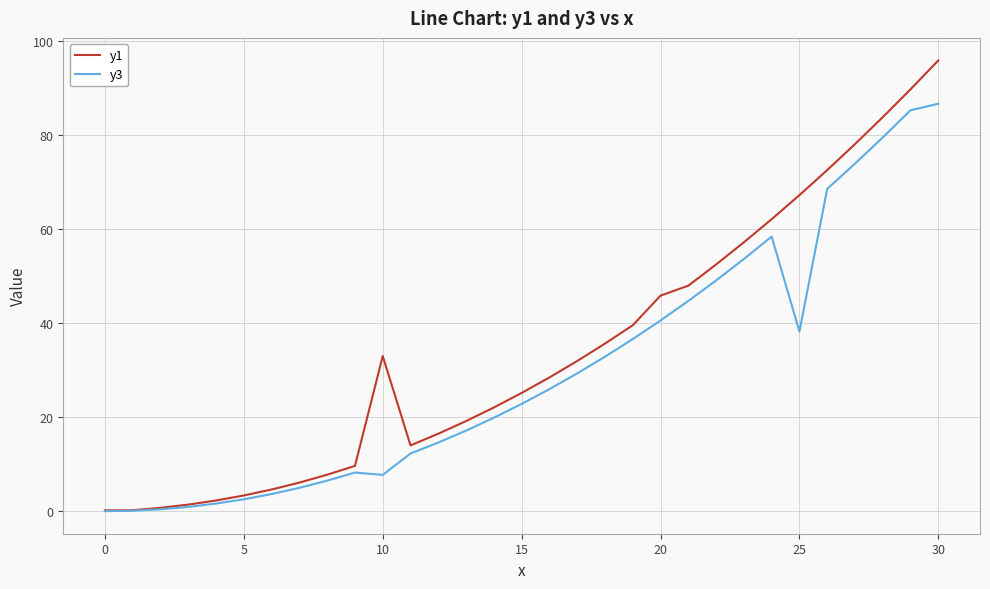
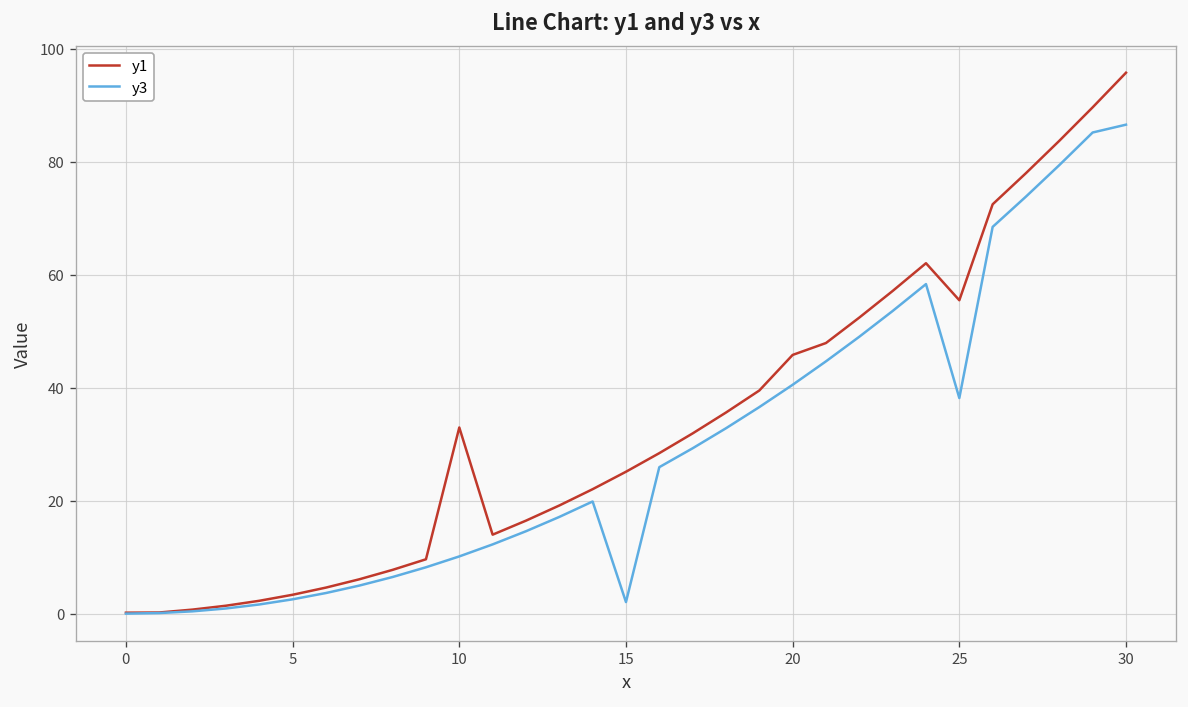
y3, 10: 8 -> 10
y3, 15: 23 -> 2
y1, 25: 67 -> 56
